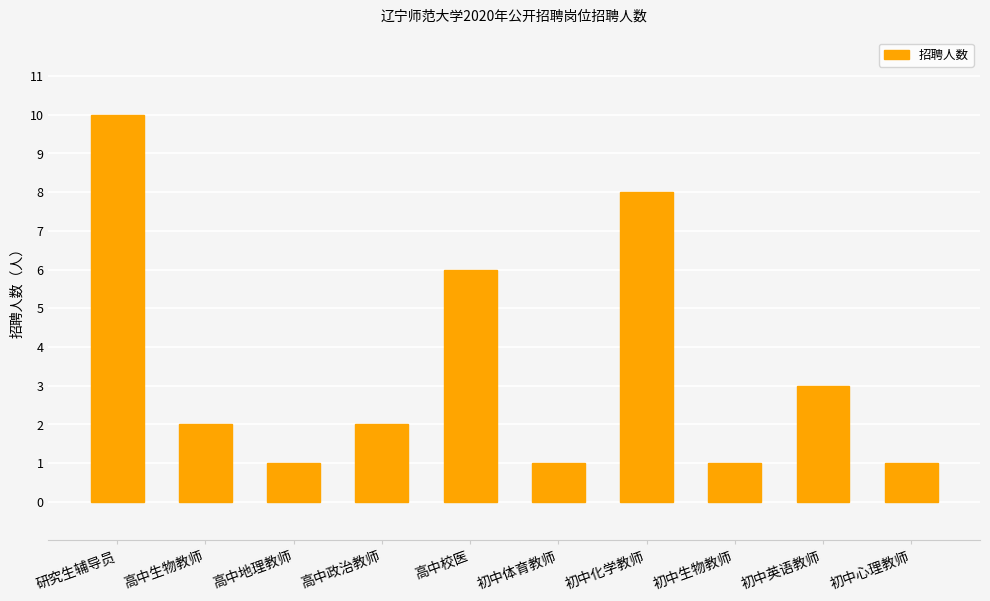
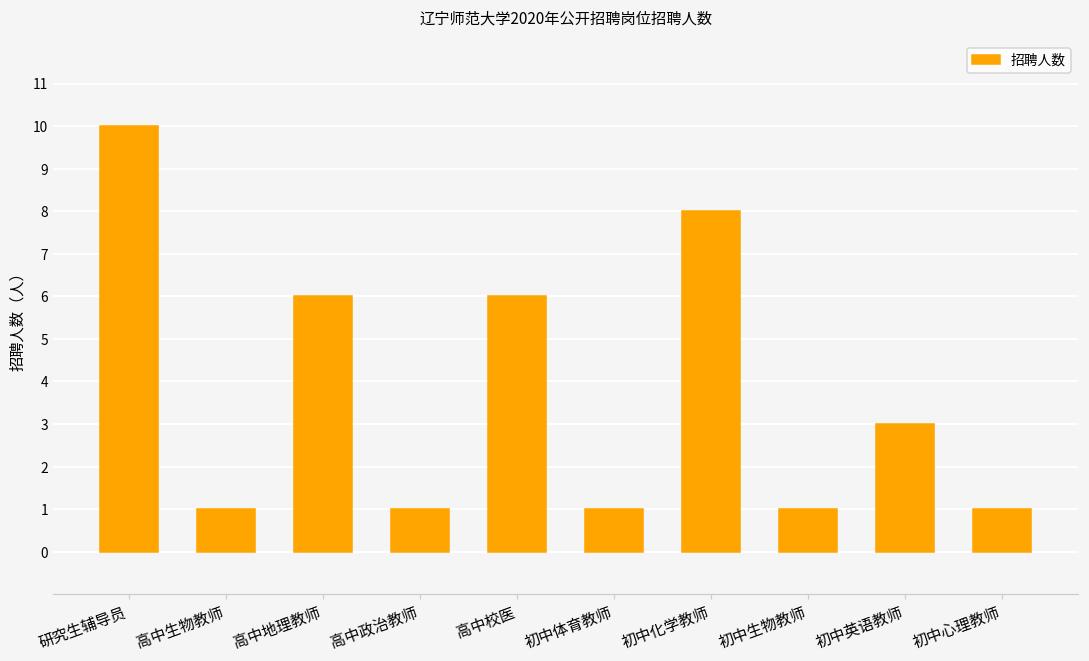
高中生物教师: 2 -> 1
高中地理教师: 1 -> 6
高中政治教师: 2 -> 1
